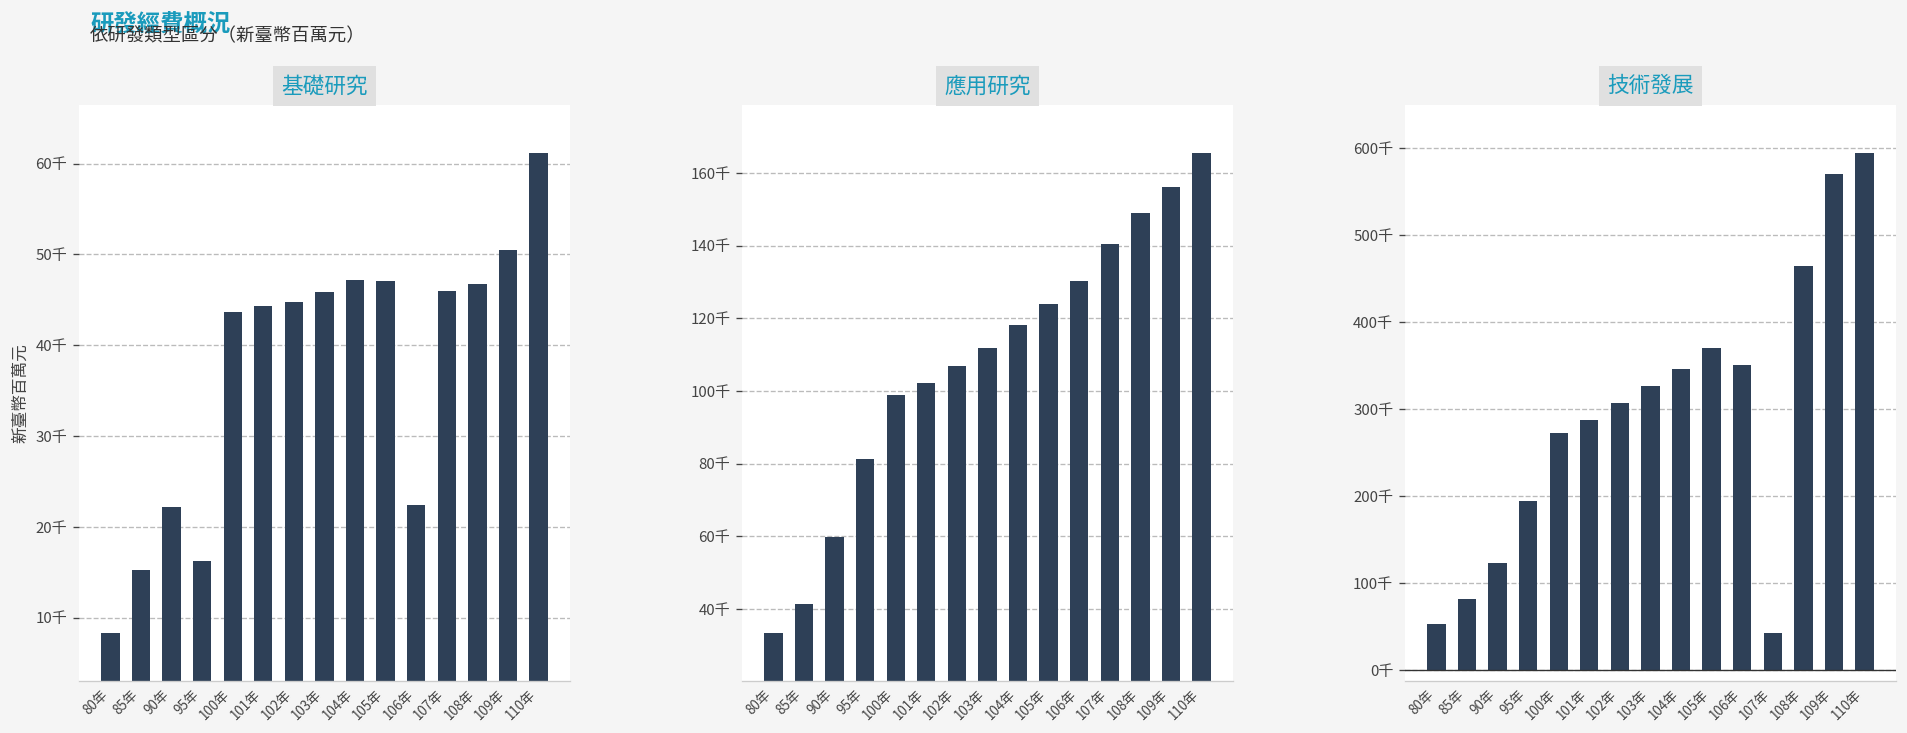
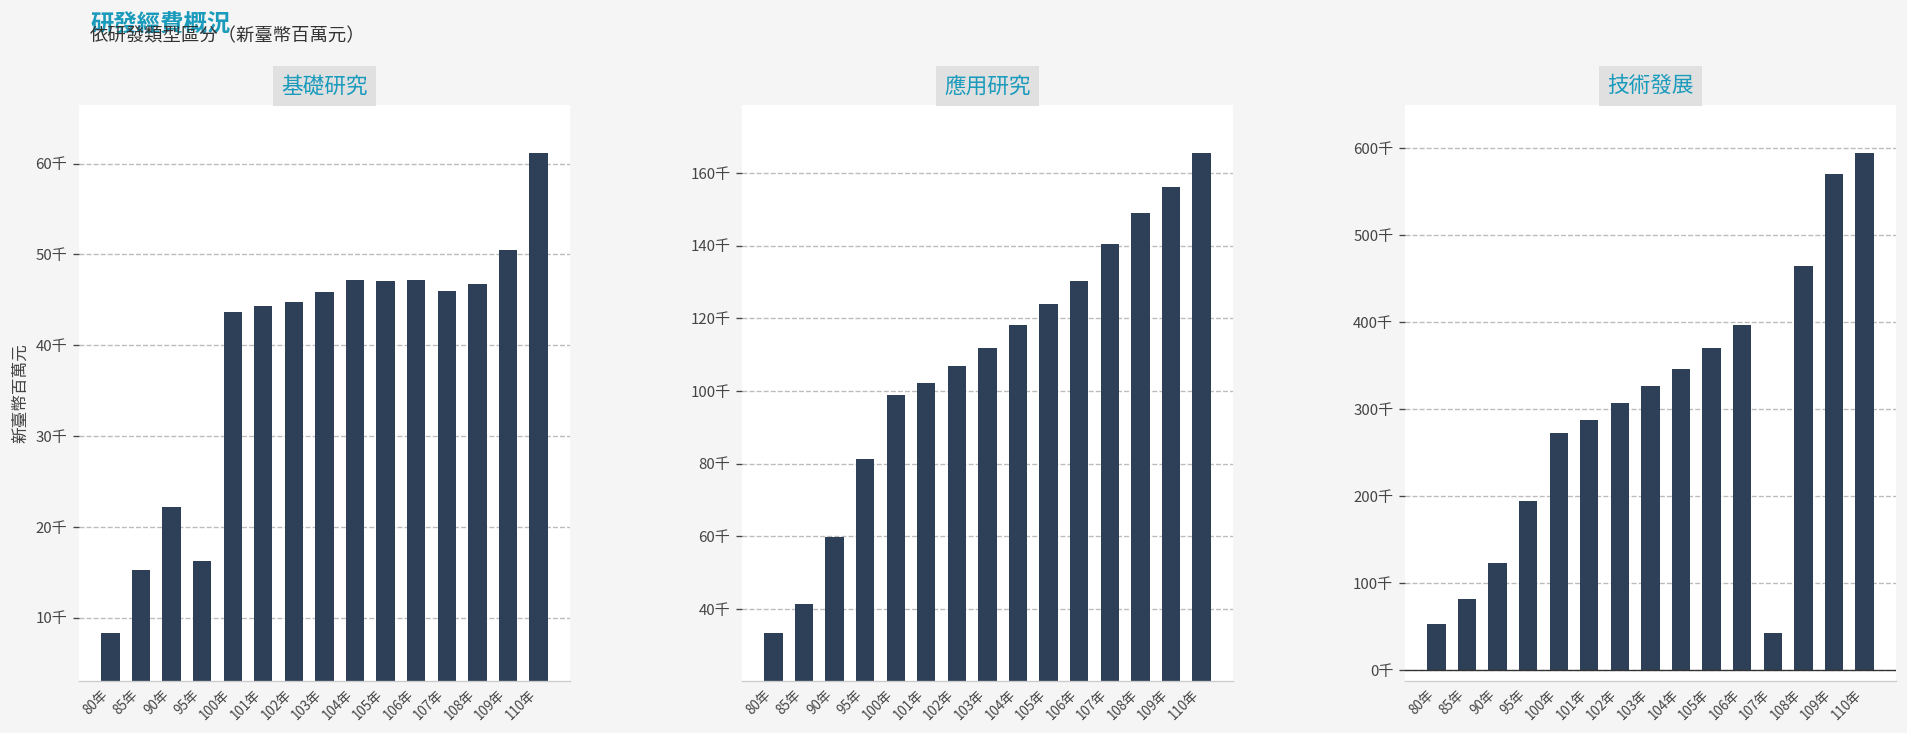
基礎研究, 106年: 22千 -> 47千
技術發展, 106年: 350千 -> 400千
